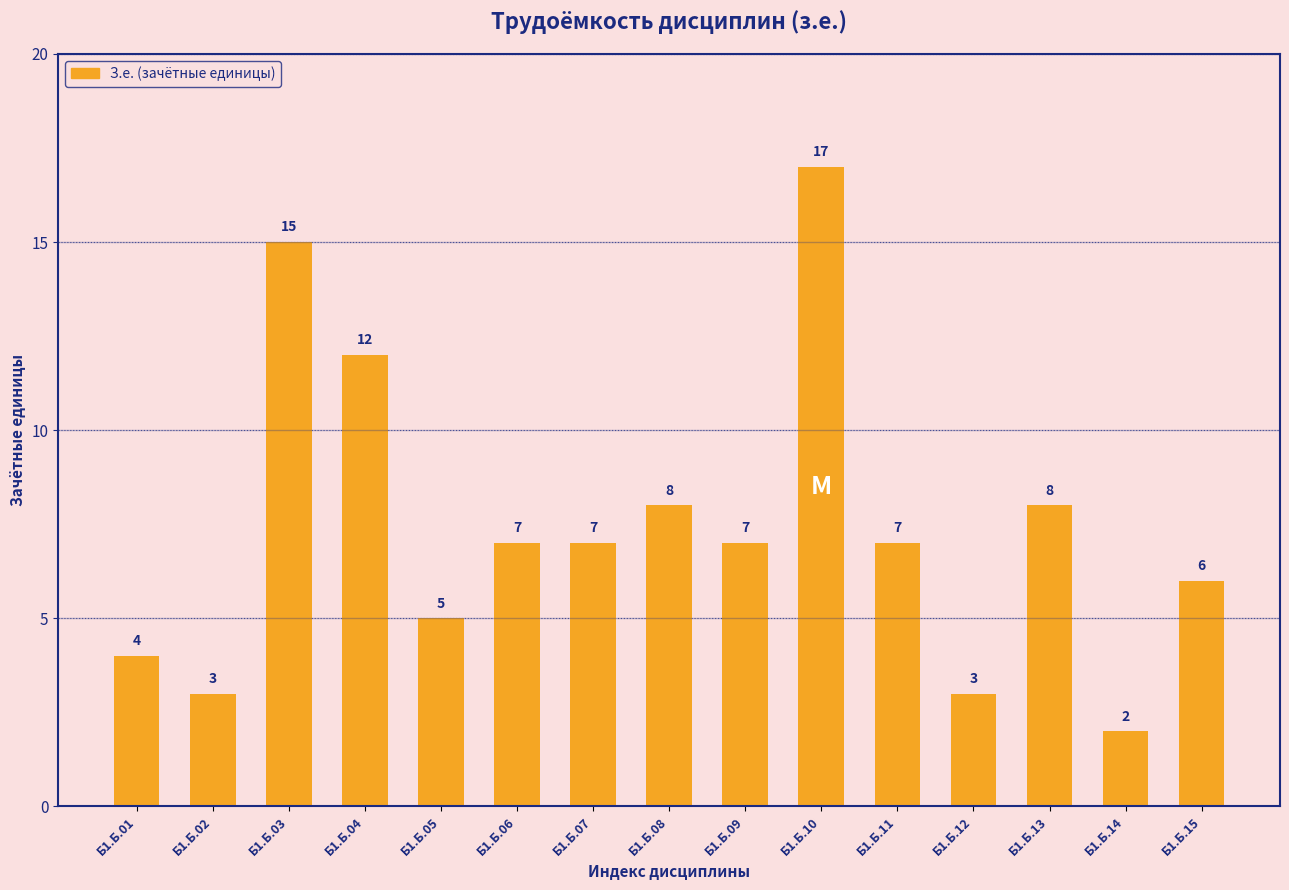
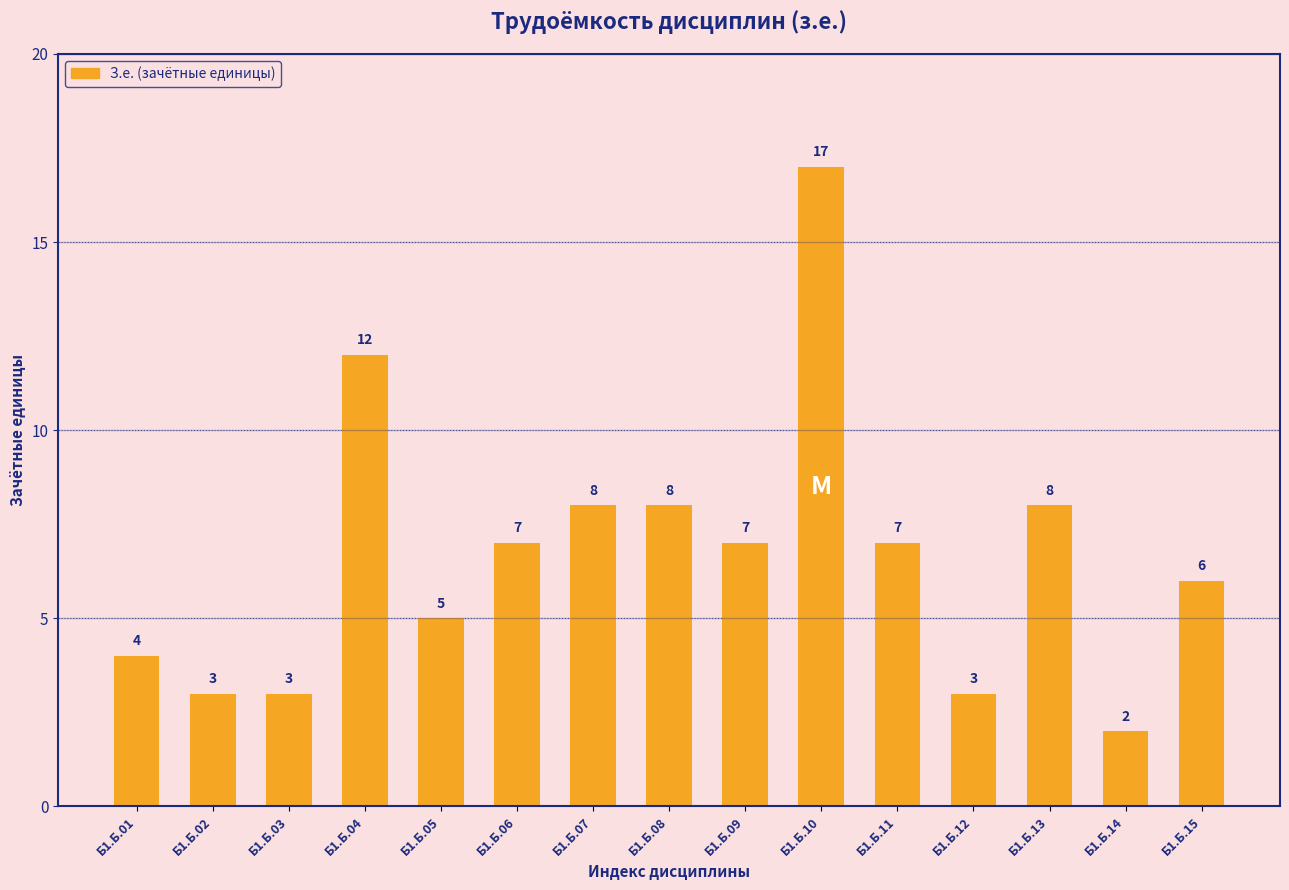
Б1.Б.03: 15 -> 3
Б1.Б.07: 7 -> 8
